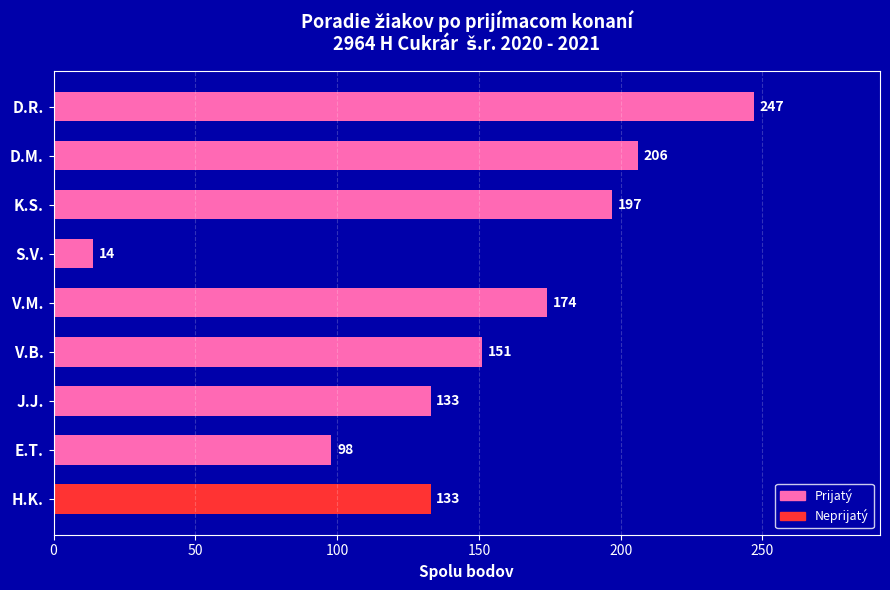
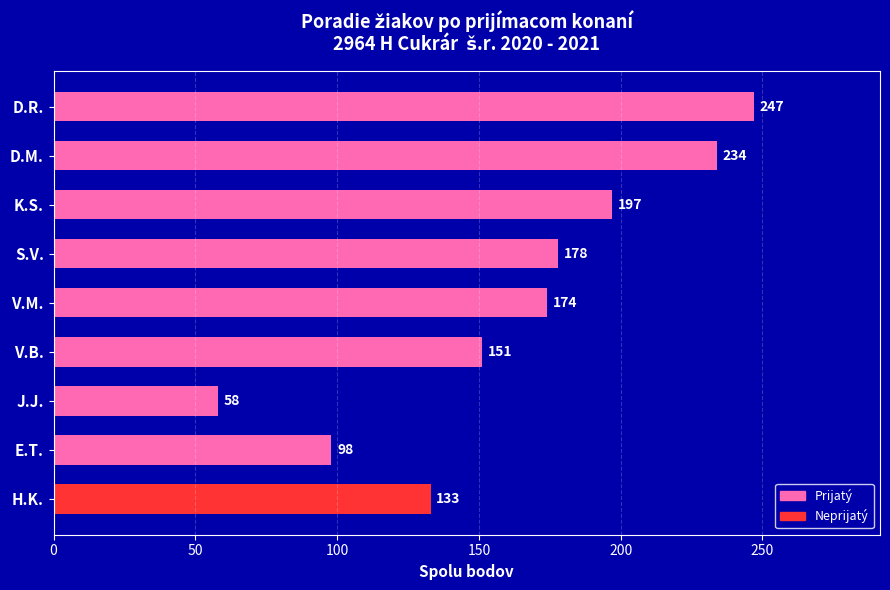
D.M.: 206 -> 234
S.V.: 14 -> 178
J.J.: 133 -> 58
